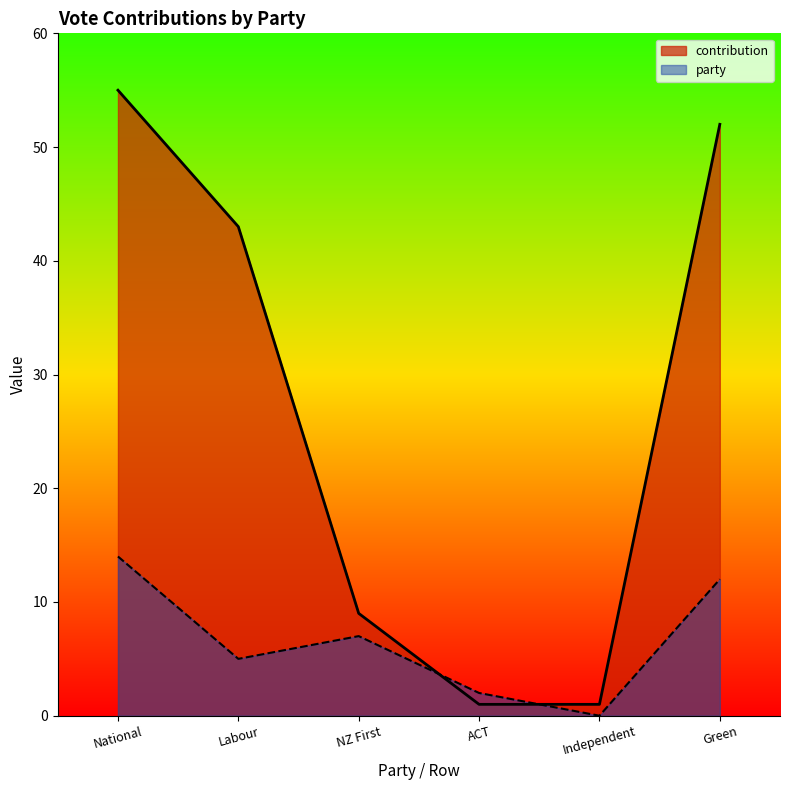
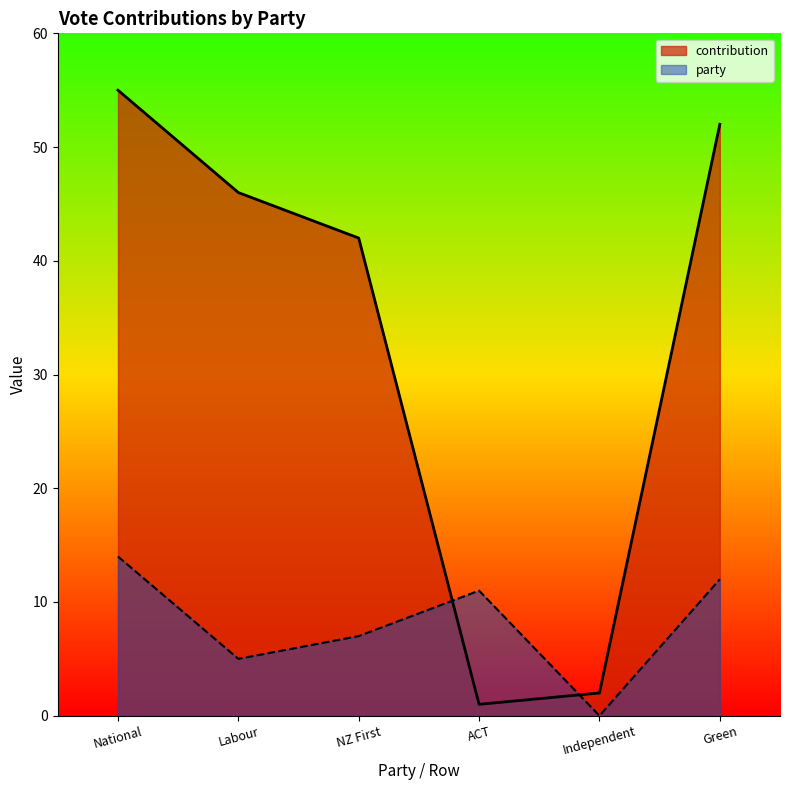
contribution, Labour: 43 -> 46
contribution, NZ First: 9 -> 42
party, ACT: 2 -> 11
contribution, Independent: 1 -> 2
